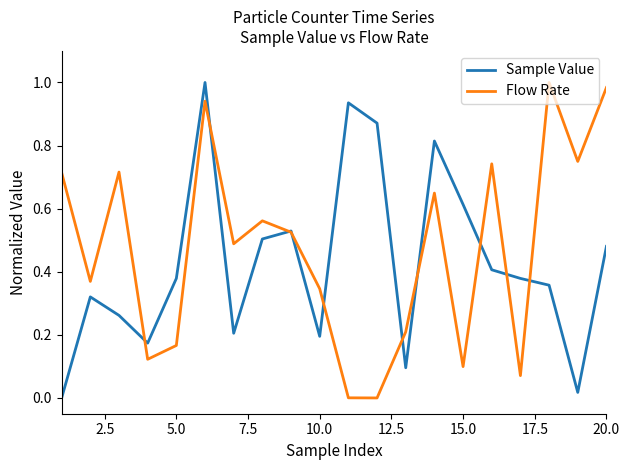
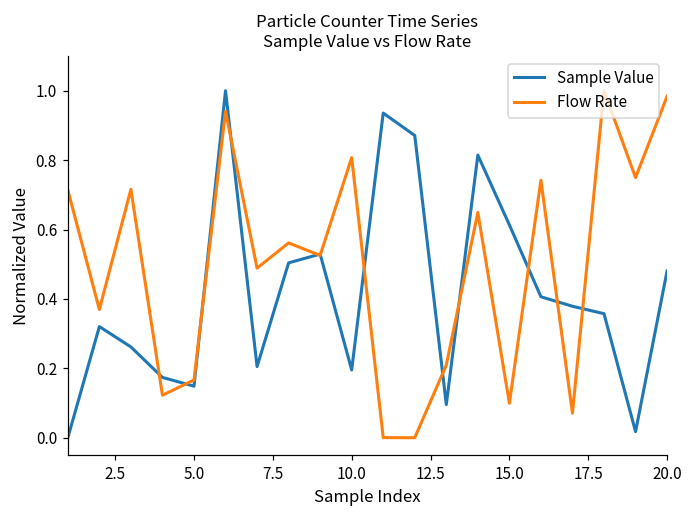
Sample Value, 5.0: 0.38 -> 0.15
Flow Rate, 10.0: 0.35 -> 0.81
